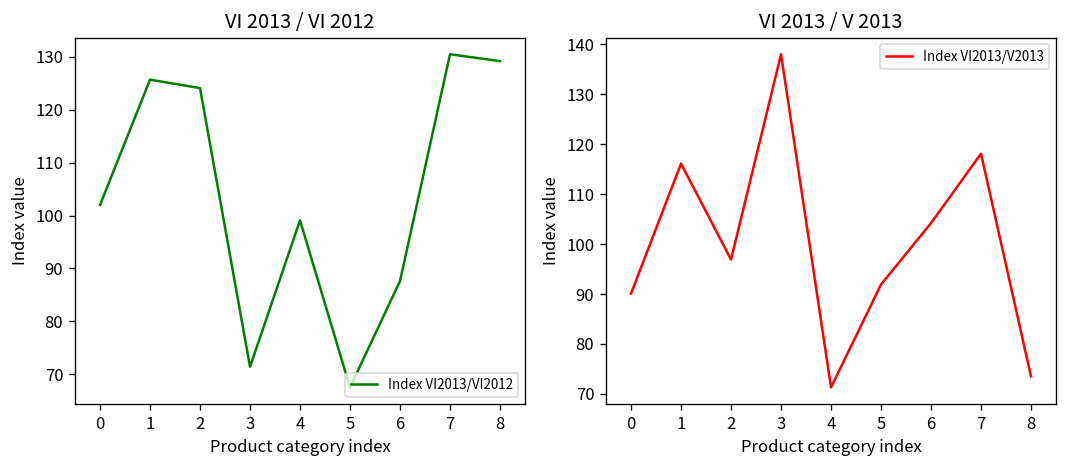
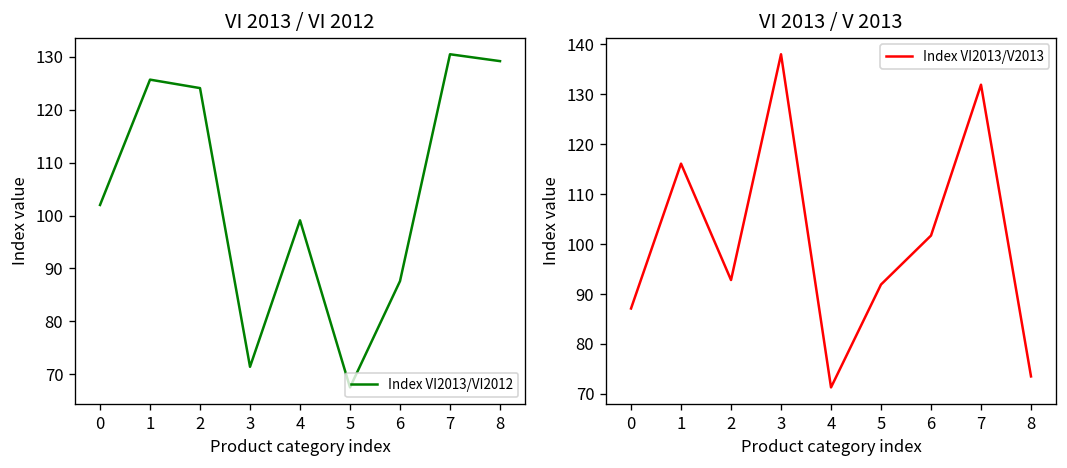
VI 2013 / V 2013, 0: 90 -> 87
VI 2013 / V 2013, 2: 97 -> 93
VI 2013 / V 2013, 6: 104 -> 102
VI 2013 / V 2013, 7: 118 -> 132
